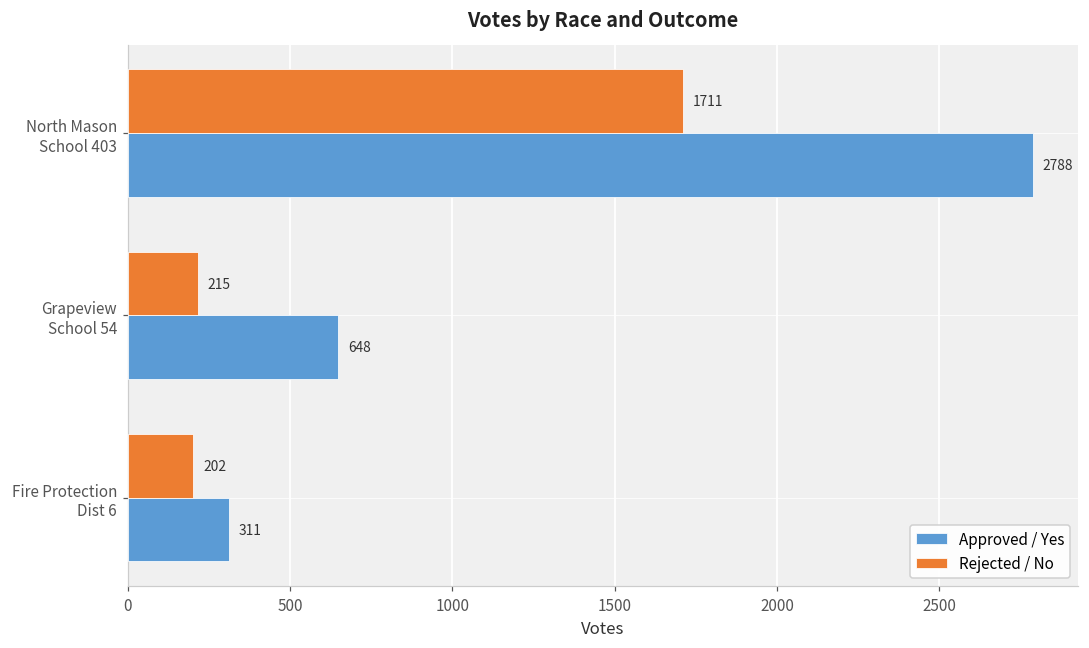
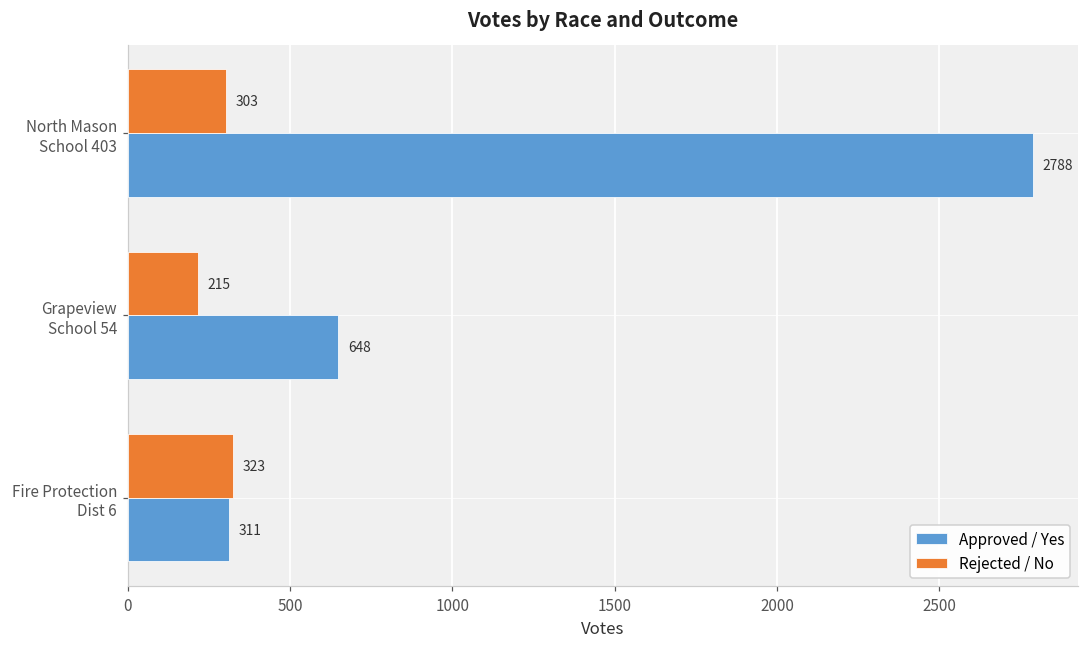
Rejected / No, North Mason School 403: 1711 -> 303
Rejected / No, Fire Protection Dist 6: 202 -> 323
